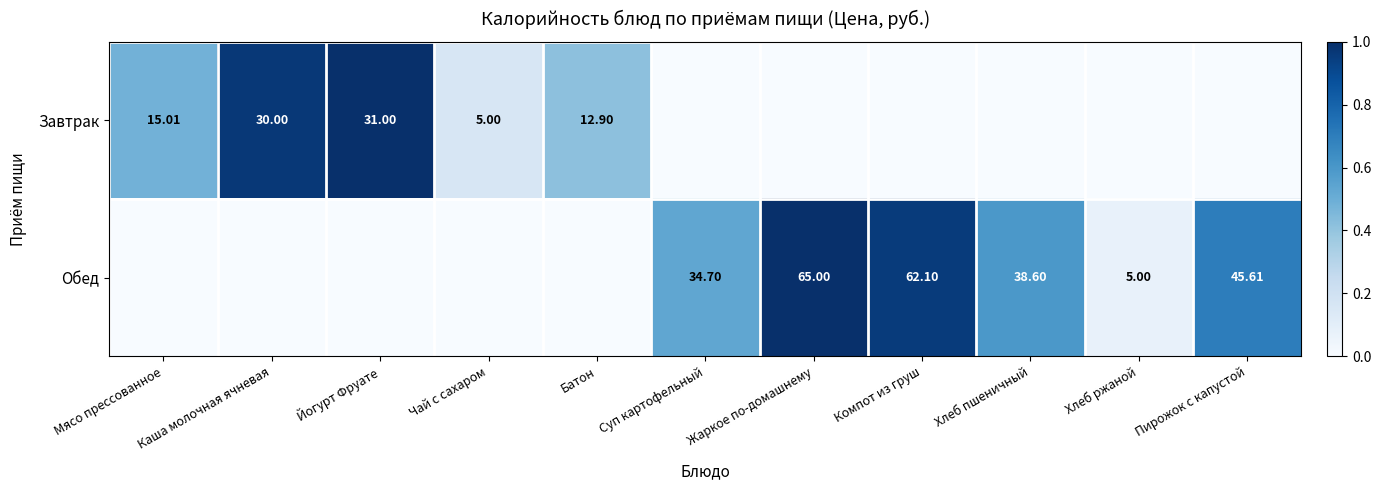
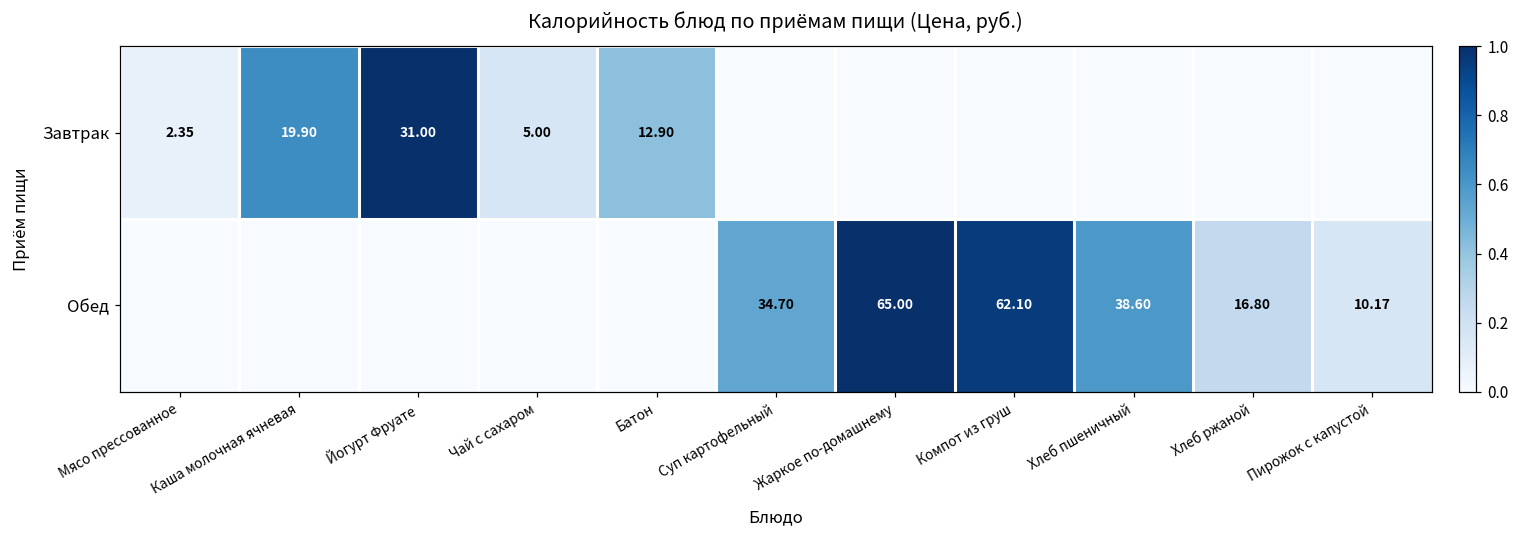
Завтрак, Мясо прессованное: 15.01 -> 2.35
Завтрак, Каша молочная ячневая: 30.00 -> 19.90
Обед, Хлеб ржаной: 5.00 -> 16.80
Обед, Пирожок с капустой: 45.61 -> 10.17
